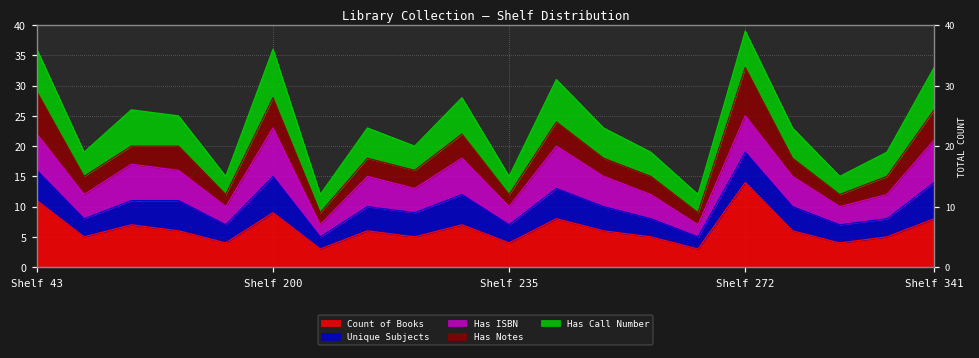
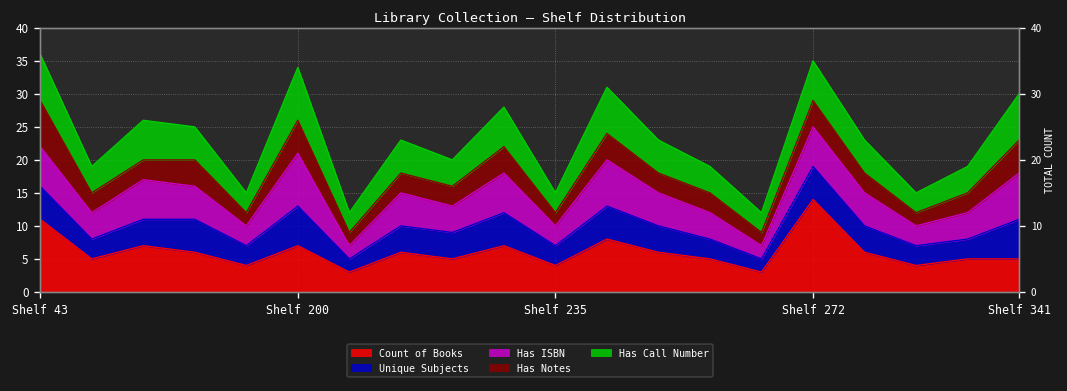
Count of Books, Shelf 200: 9 -> 7
Has Notes, Shelf 272: 8 -> 4
Count of Books, Shelf 341: 8 -> 5
